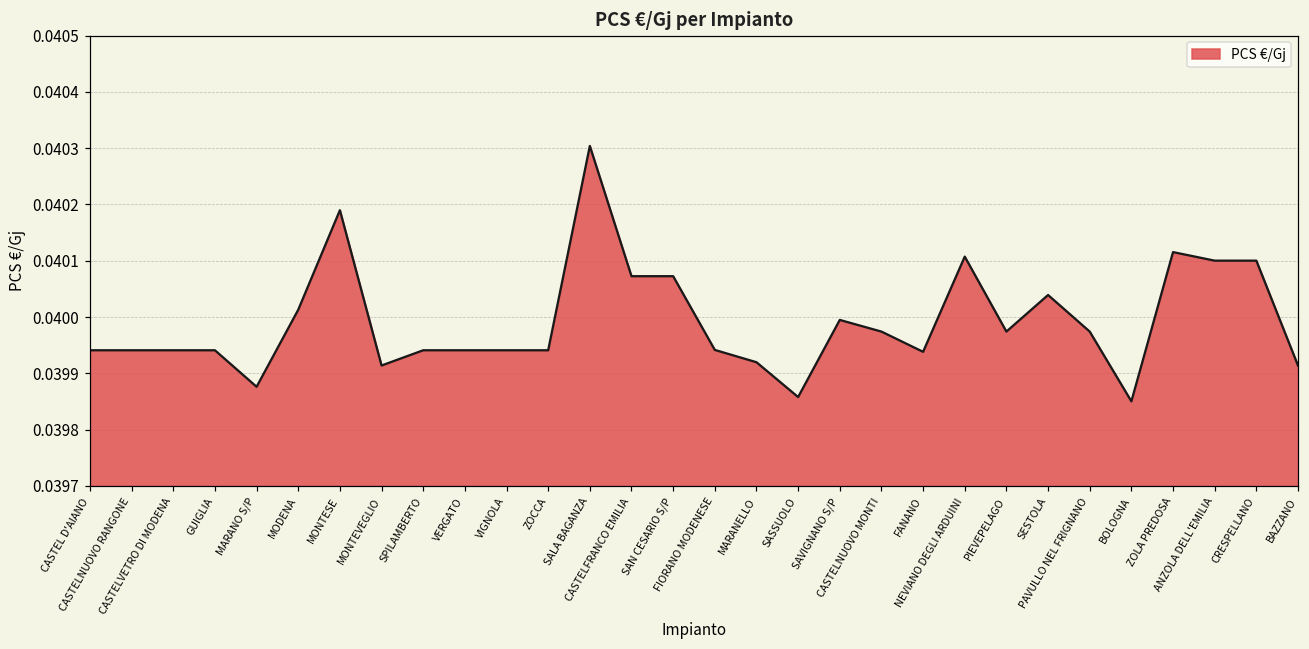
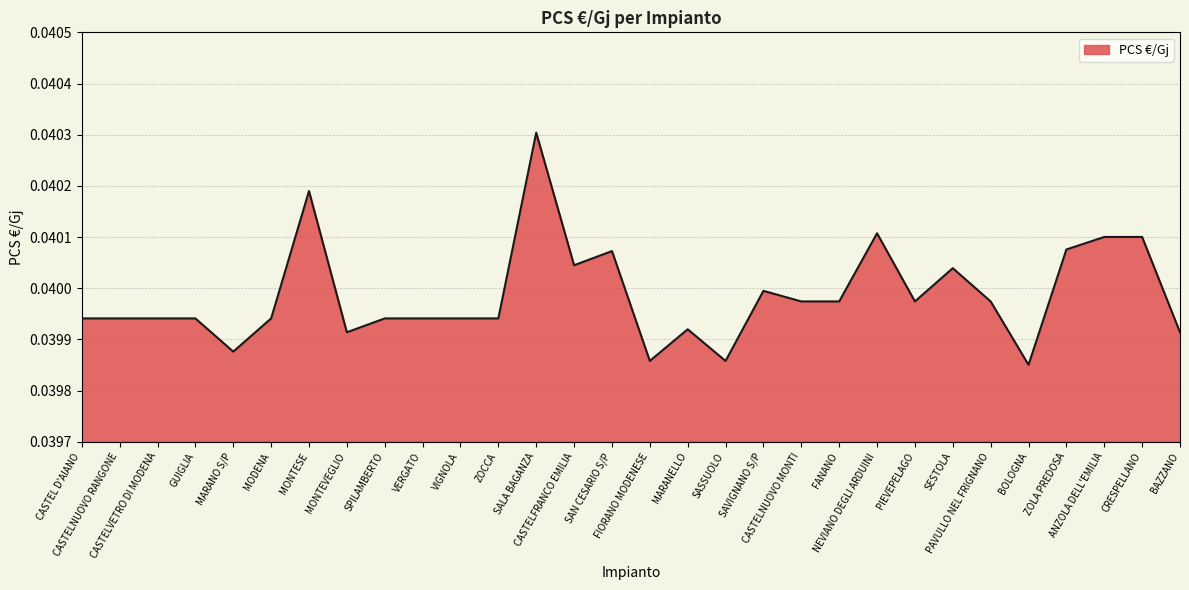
MODENA: 0.04001 -> 0.03994
CASTELFRANCO EMILIA: 0.04007 -> 0.04004
FIORANO MODENESE: 0.03994 -> 0.03986
FANANO: 0.03994 -> 0.03997
ZOLA PREDOSA: 0.04012 -> 0.04008
